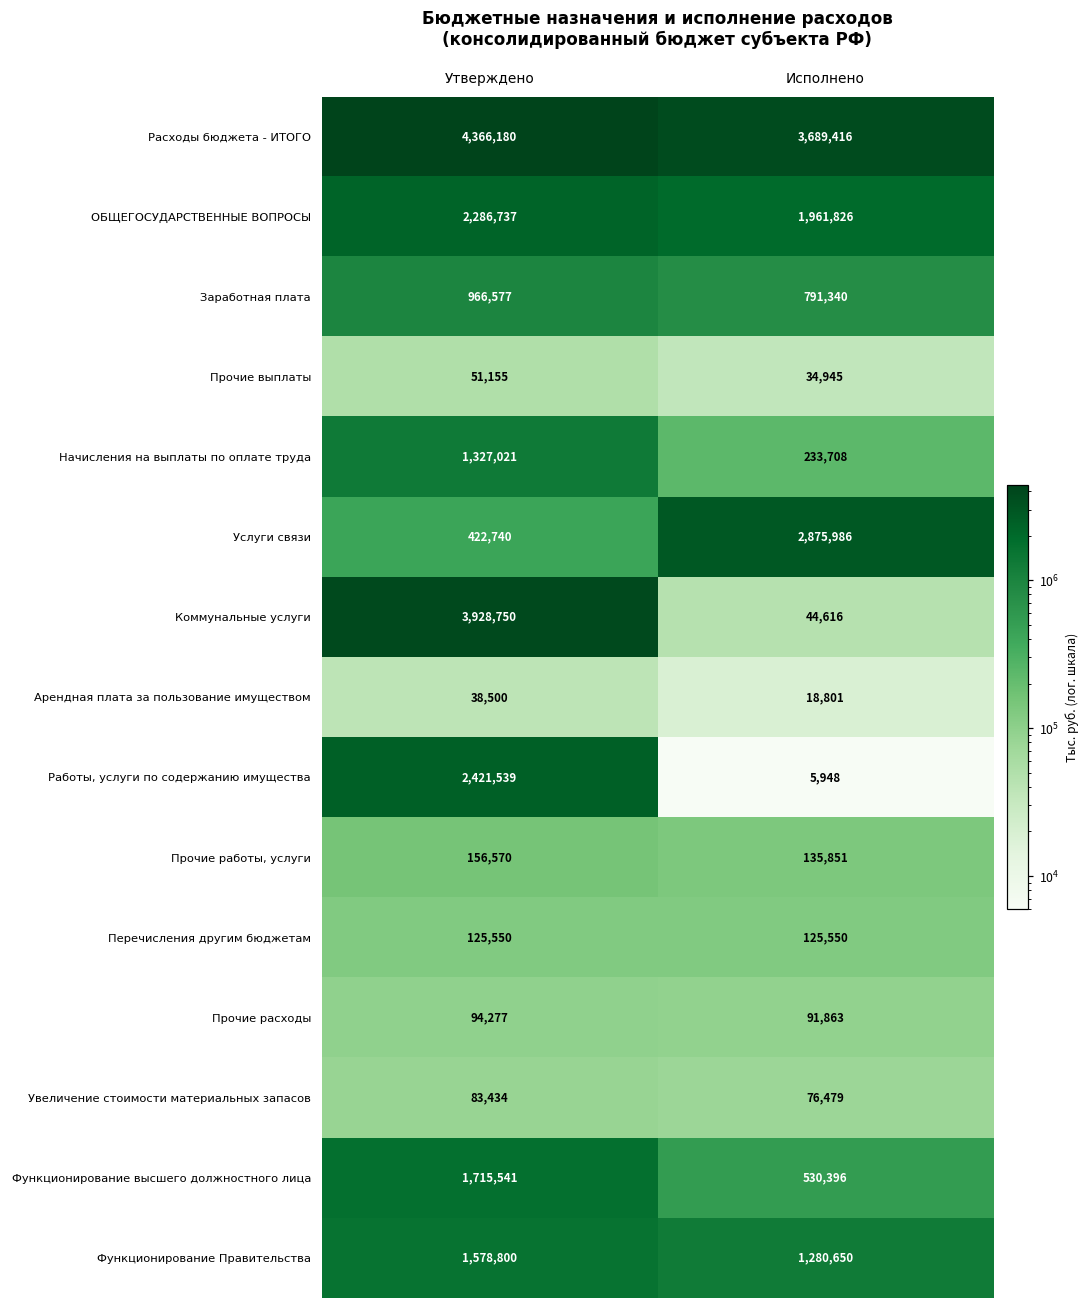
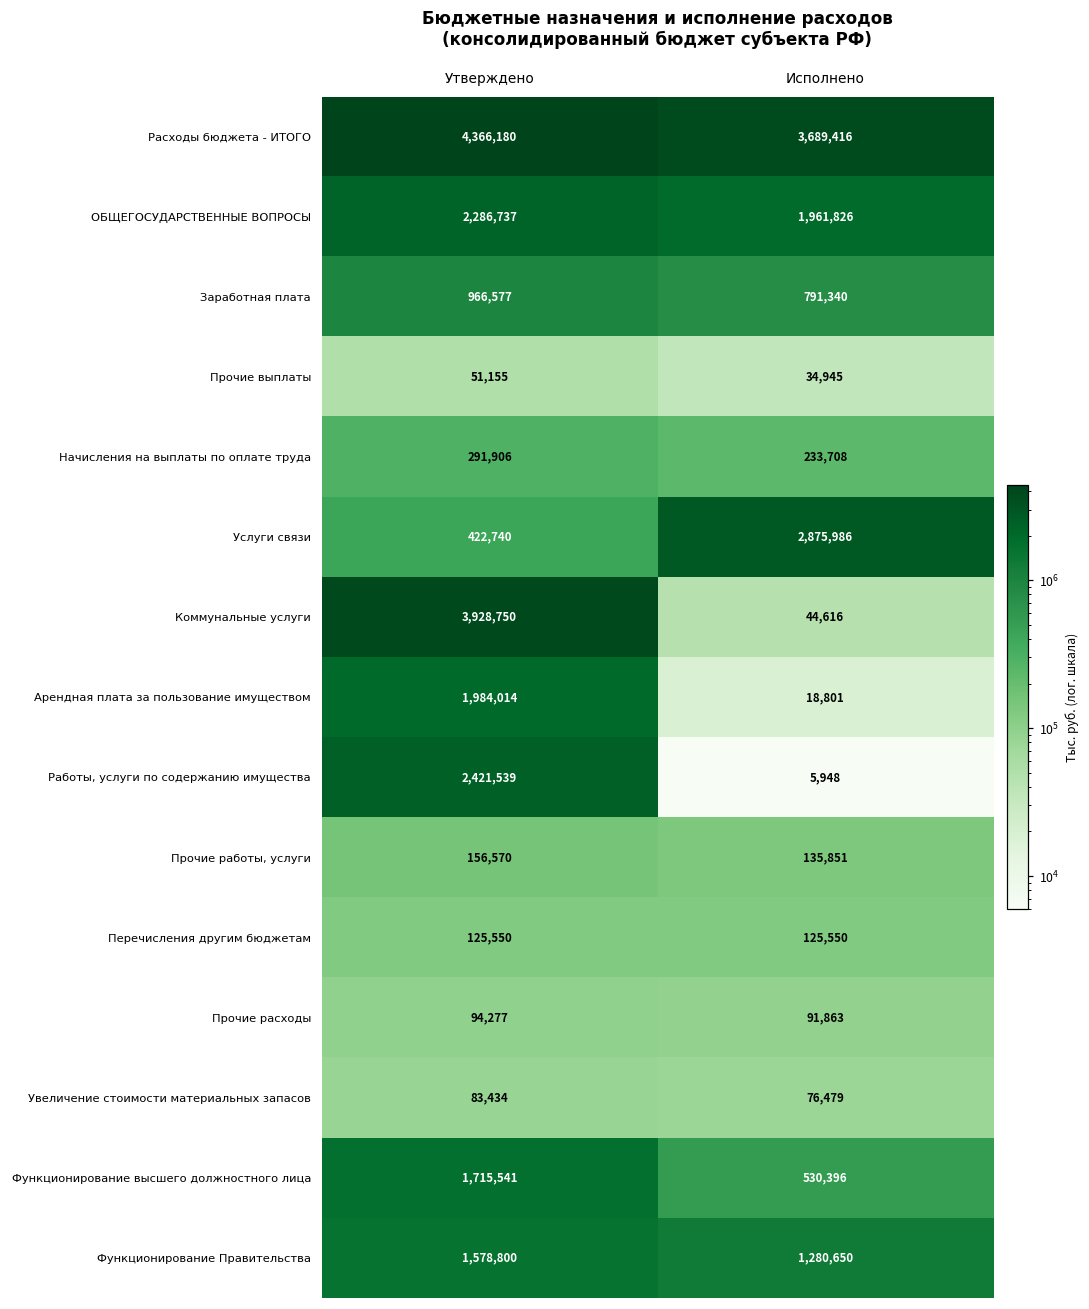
Начисления на выплаты по оплате труда, Утверждено: 1,327,021 -> 291,906
Арендная плата за пользование имуществом, Утверждено: 38,500 -> 1,984,014
